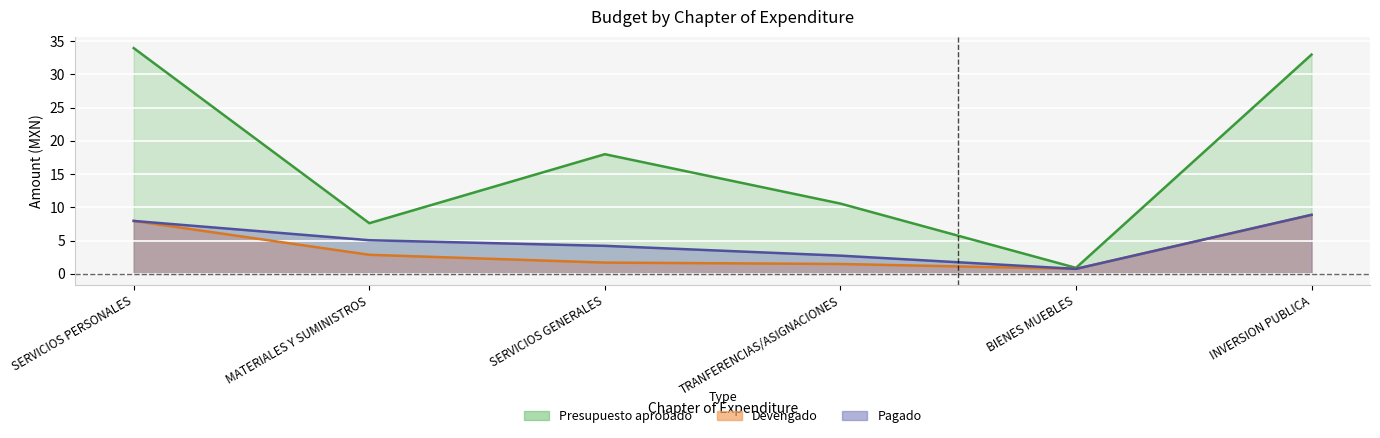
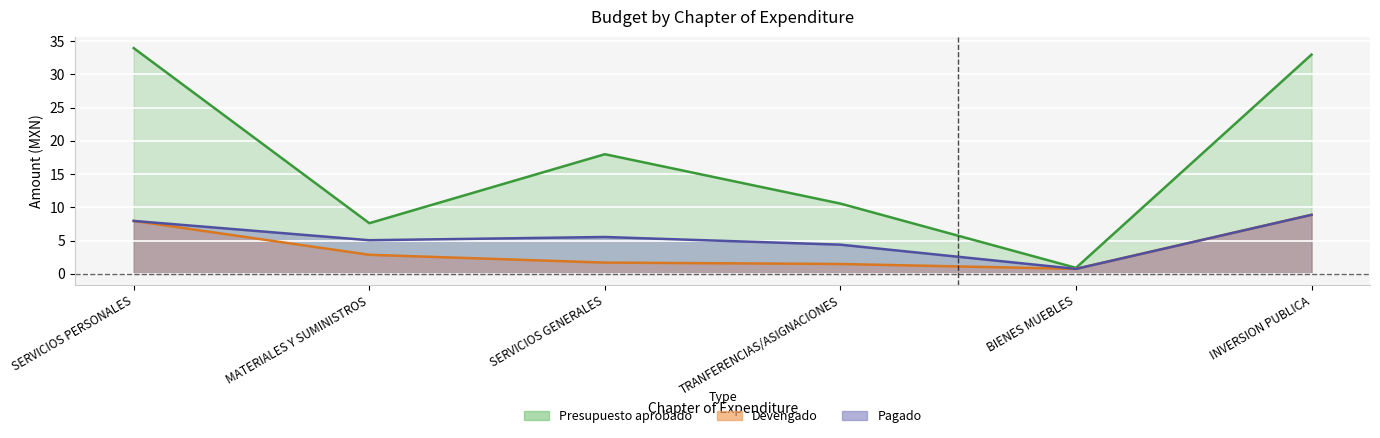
Pagado, SERVICIOS GENERALES: 4 -> 6
Pagado, TRANFERENCIAS/ASIGNACIONES: 3 -> 4
